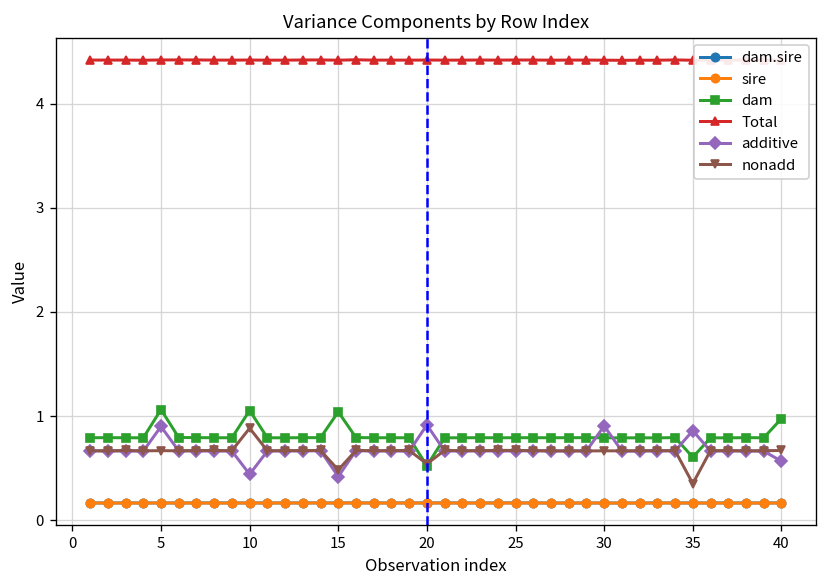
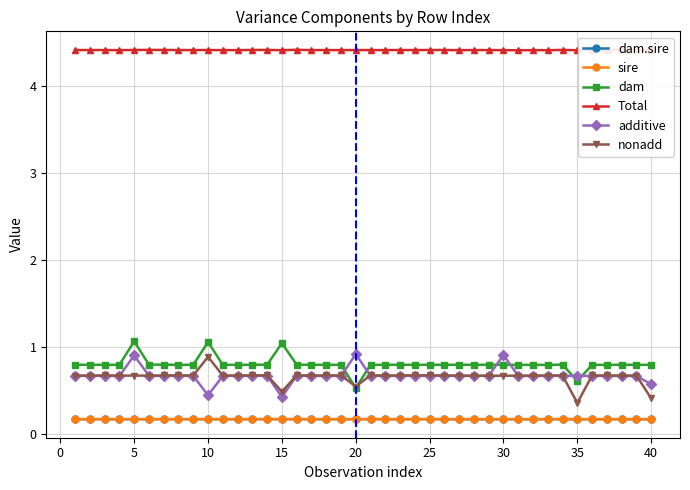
additive, 35: 0.9 -> 0.7
dam, 40: 1.0 -> 0.8
nonadd, 40: 0.7 -> 0.4
